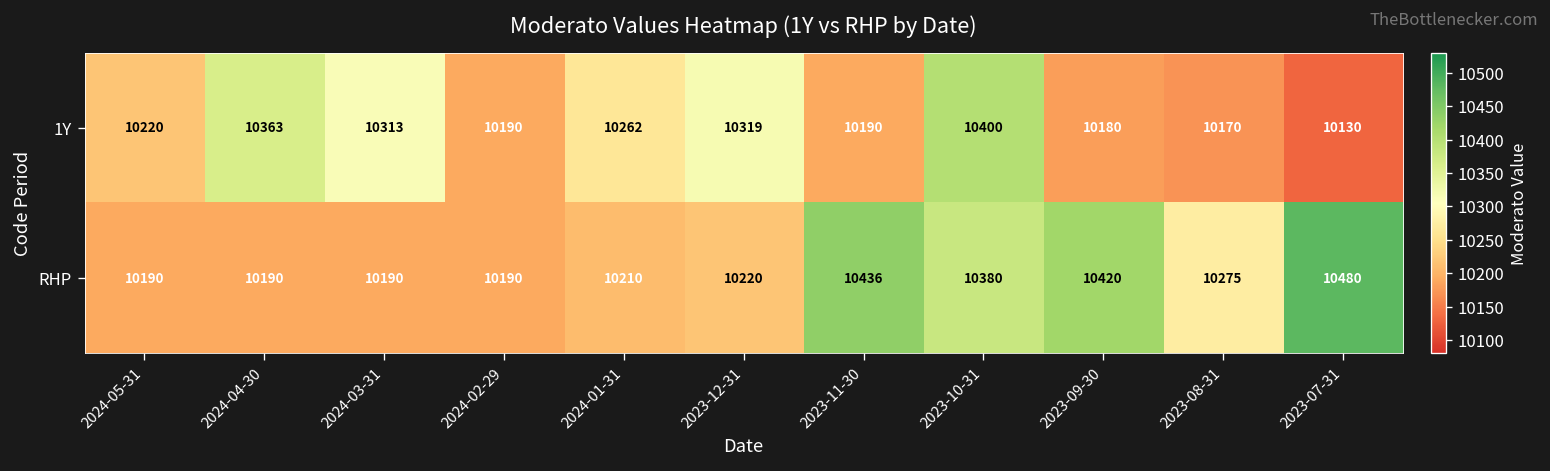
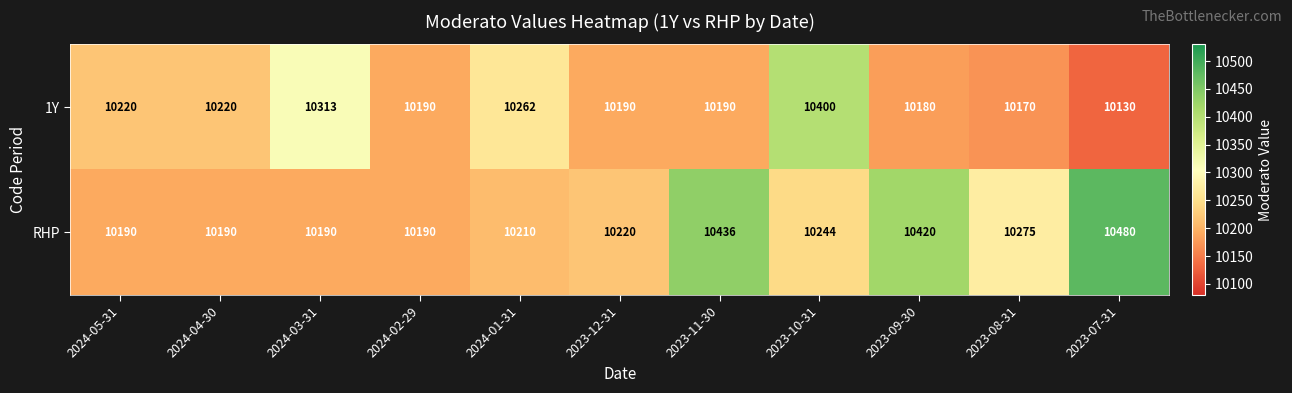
1Y, 2024-04-30: 10363 -> 10220
1Y, 2023-12-31: 10319 -> 10190
RHP, 2023-10-31: 10380 -> 10244
